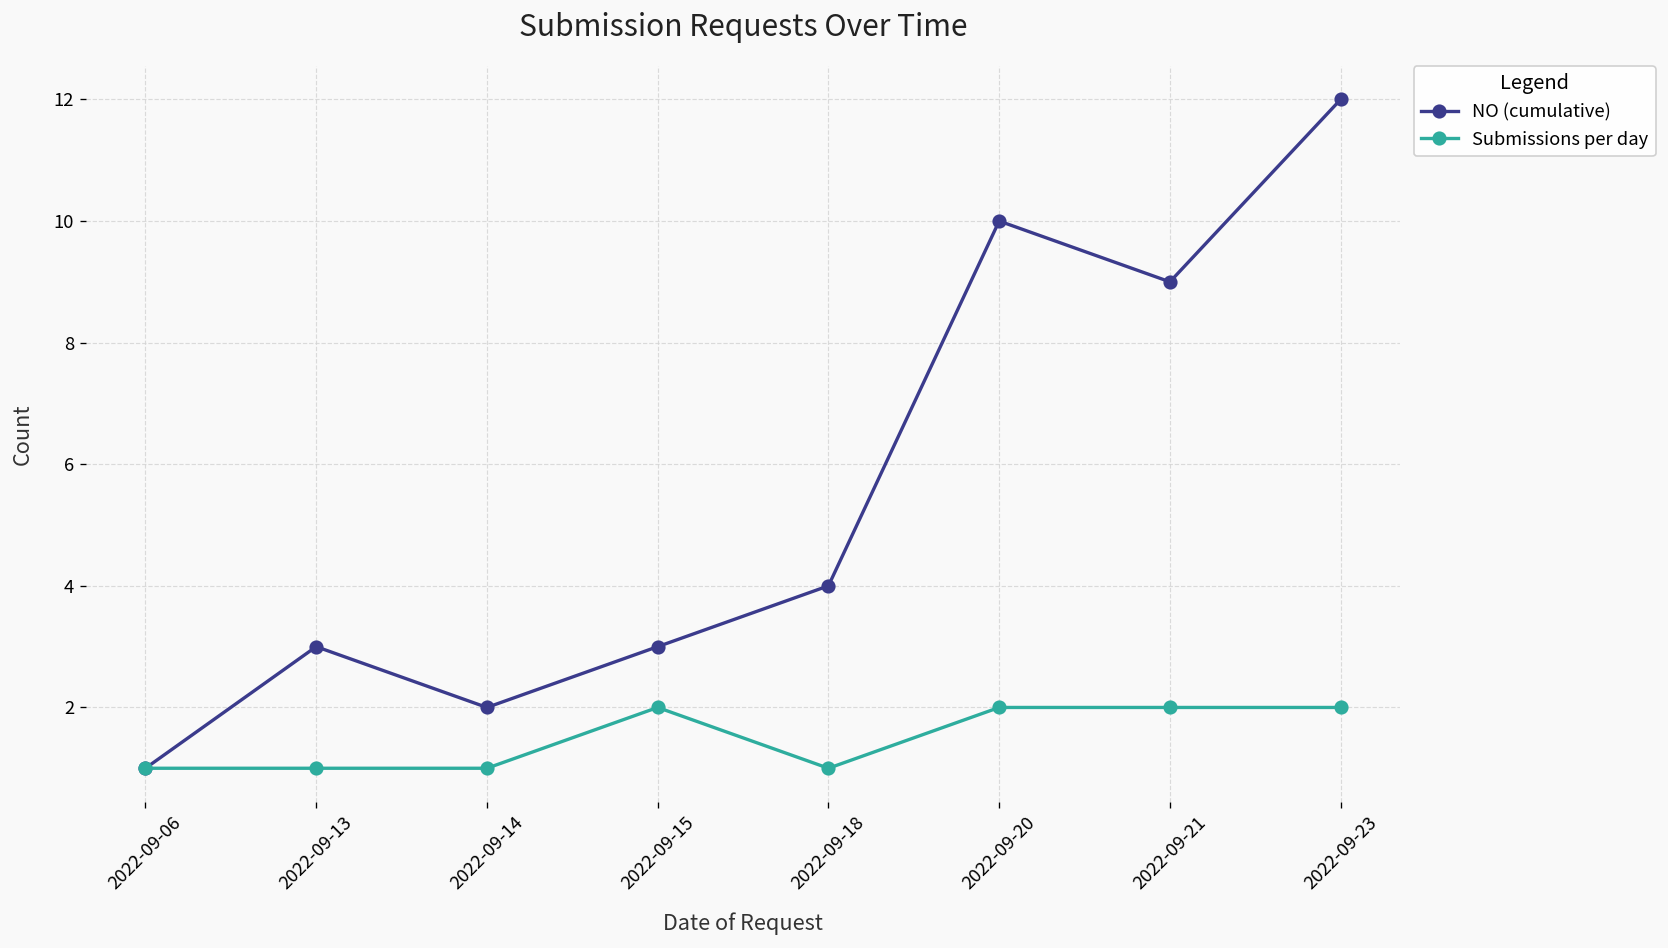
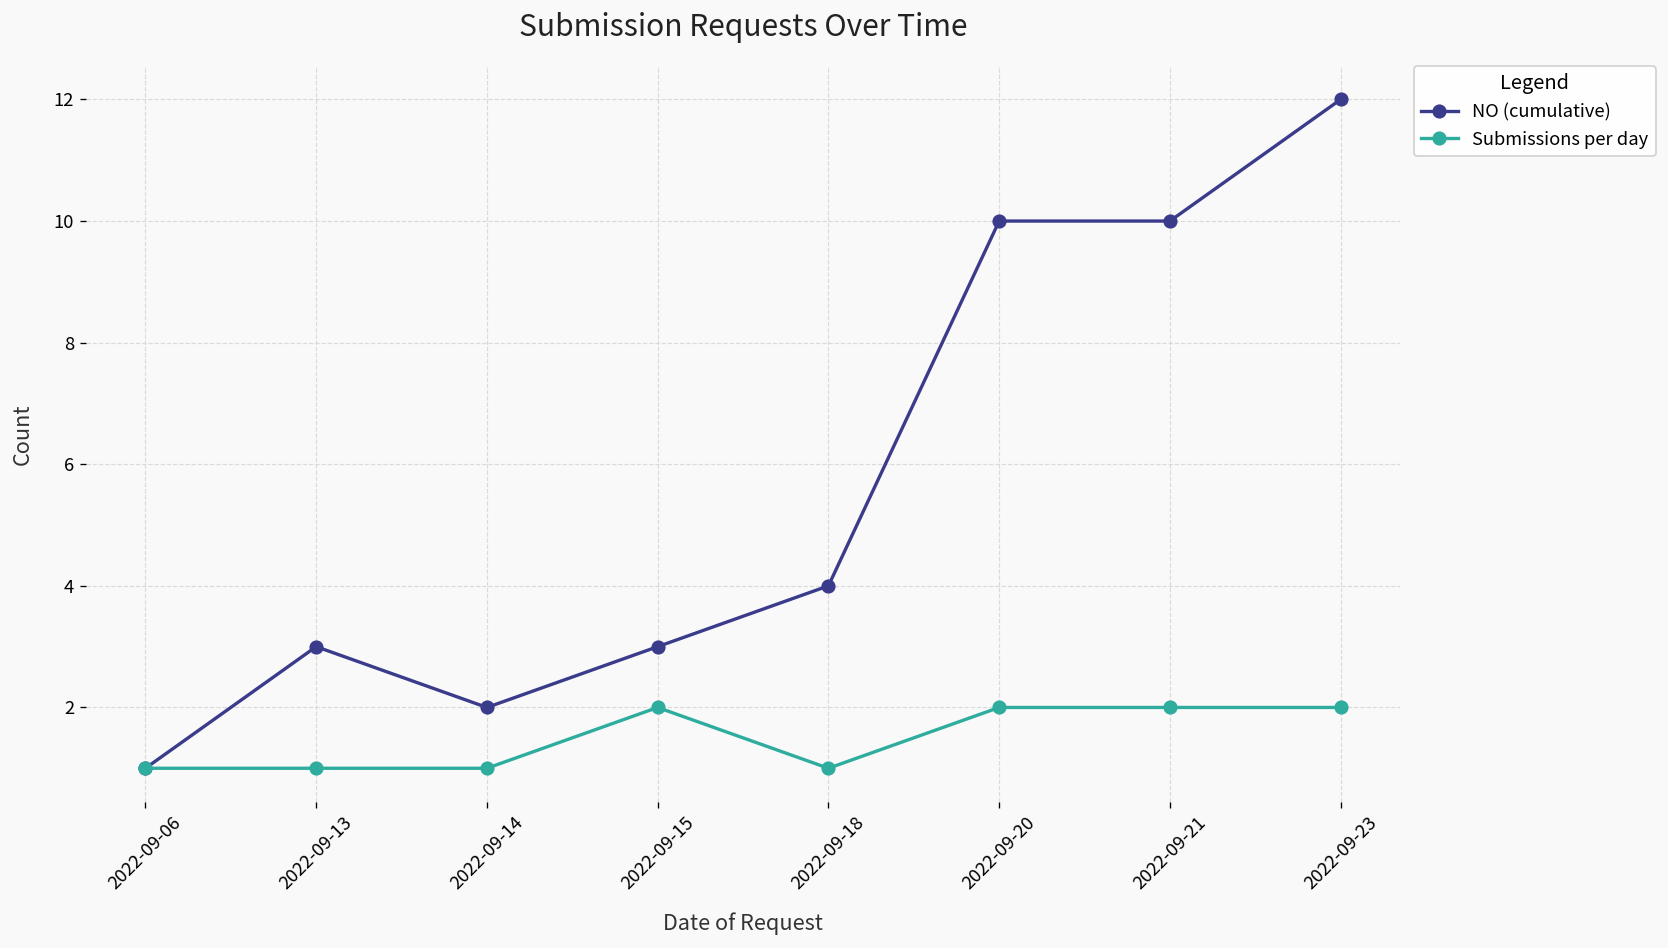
NO (cumulative), 2022-09-21: 9 -> 10
